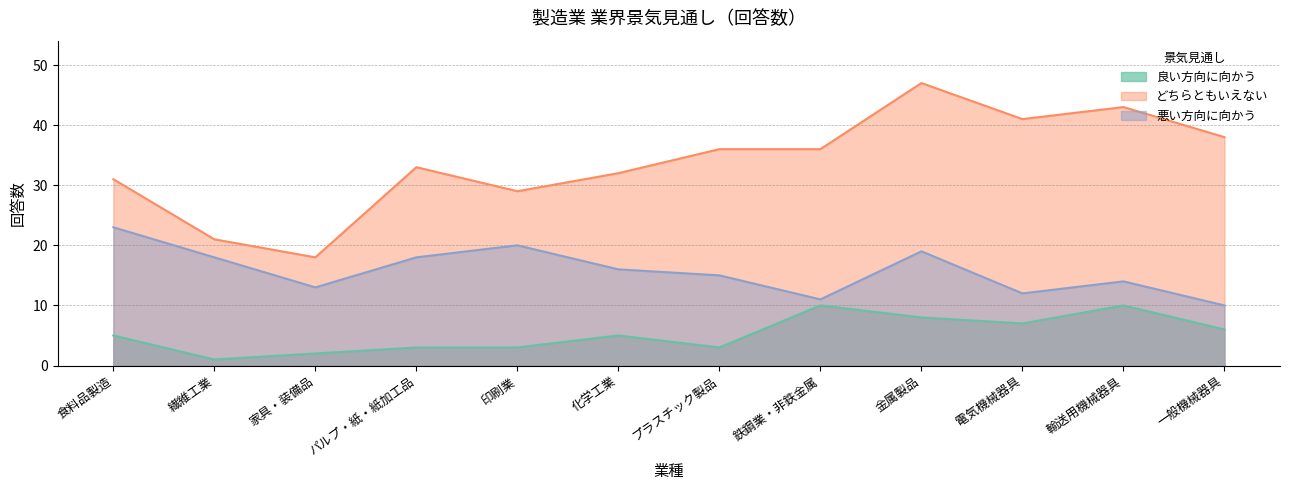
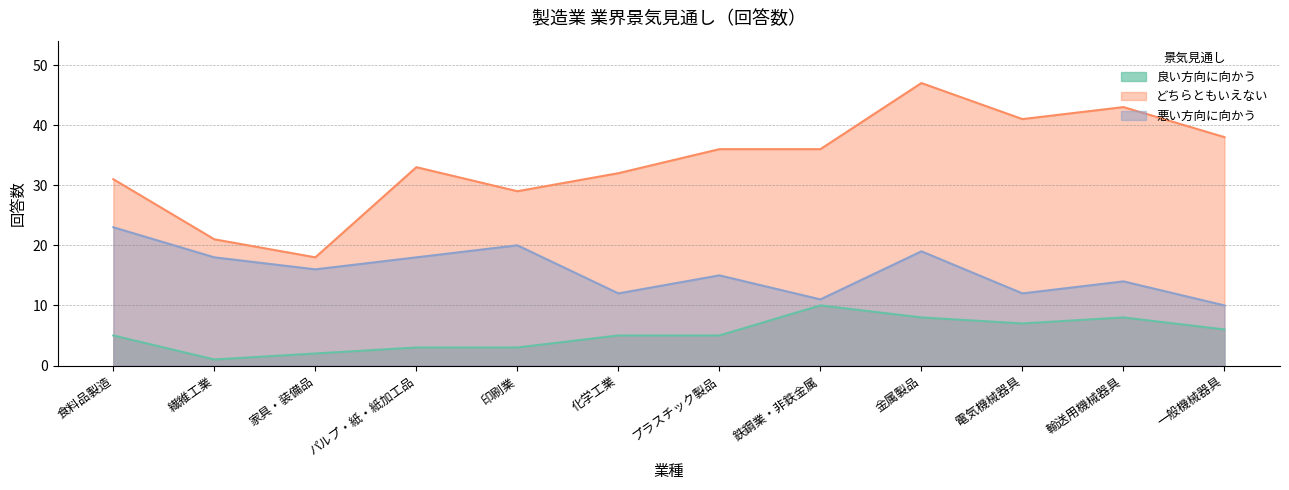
悪い方向に向かう, 家具・装備品: 13 -> 16
悪い方向に向かう, 化学工業: 16 -> 12
良い方向に向かう, プラスチック製品: 3 -> 5
良い方向に向かう, 輸送用機械器具: 10 -> 8
